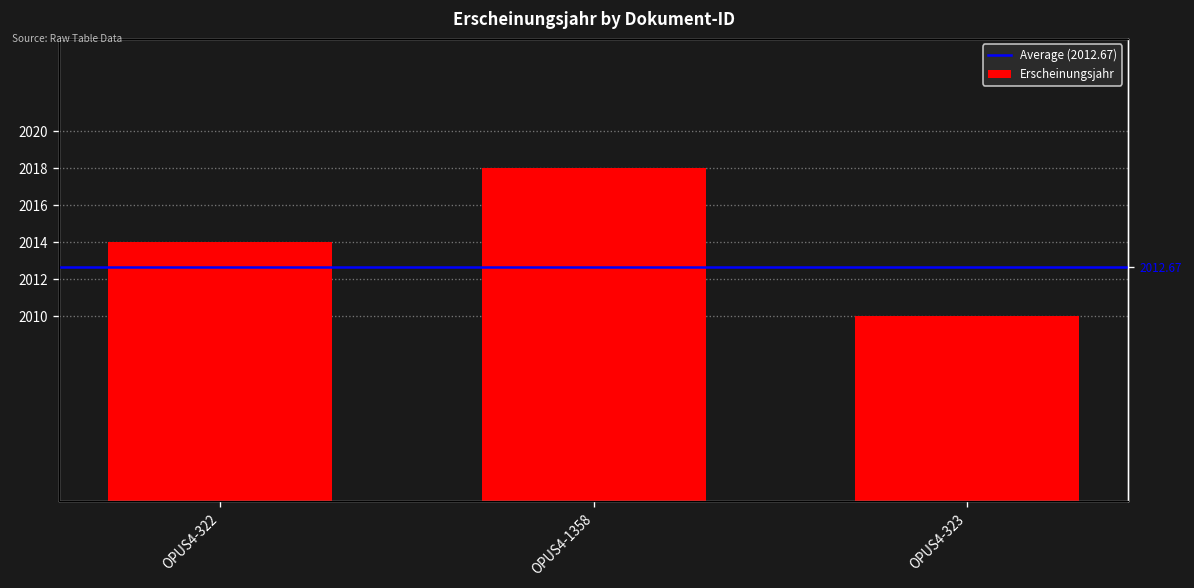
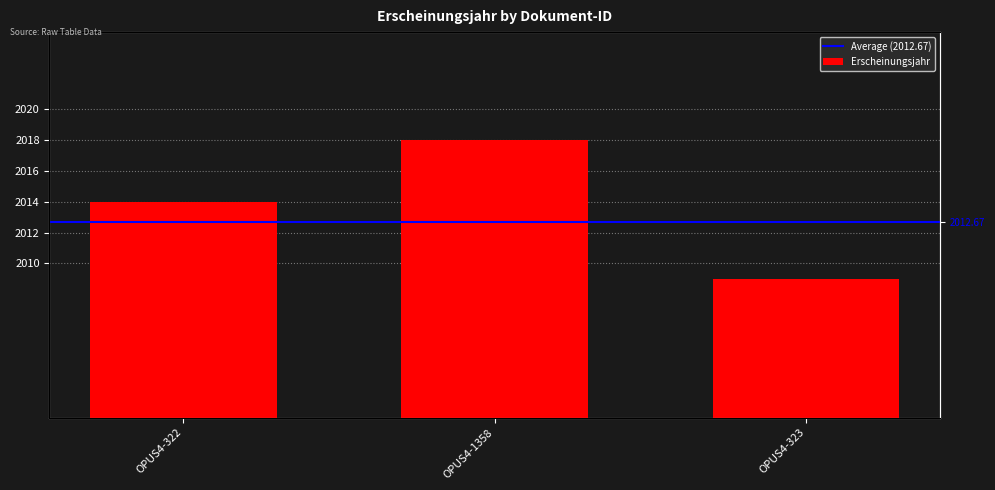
OPUS4-323: 2010 -> 2009
